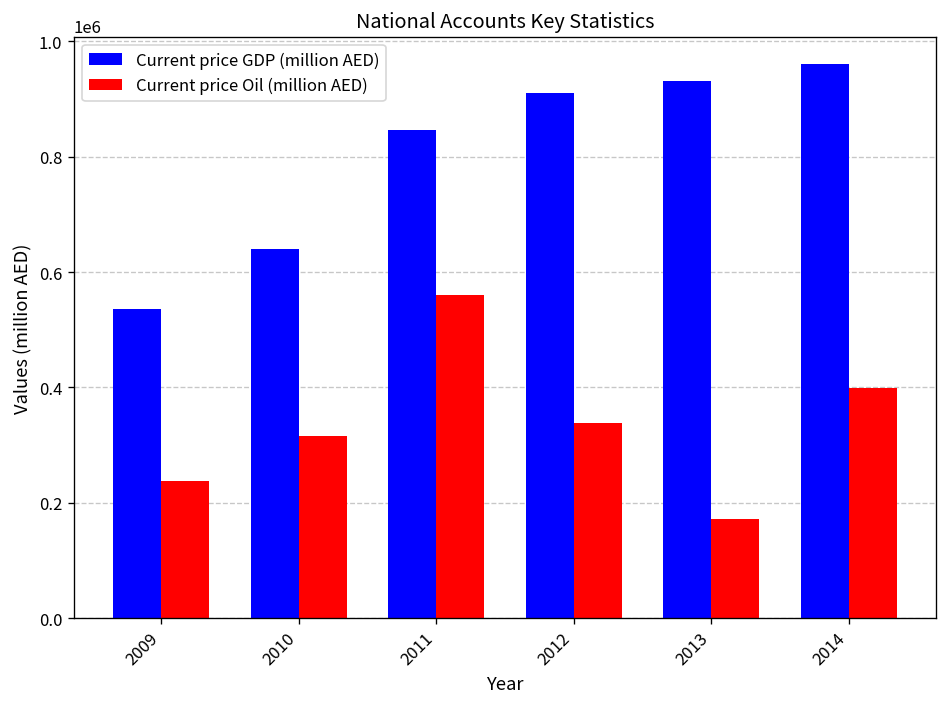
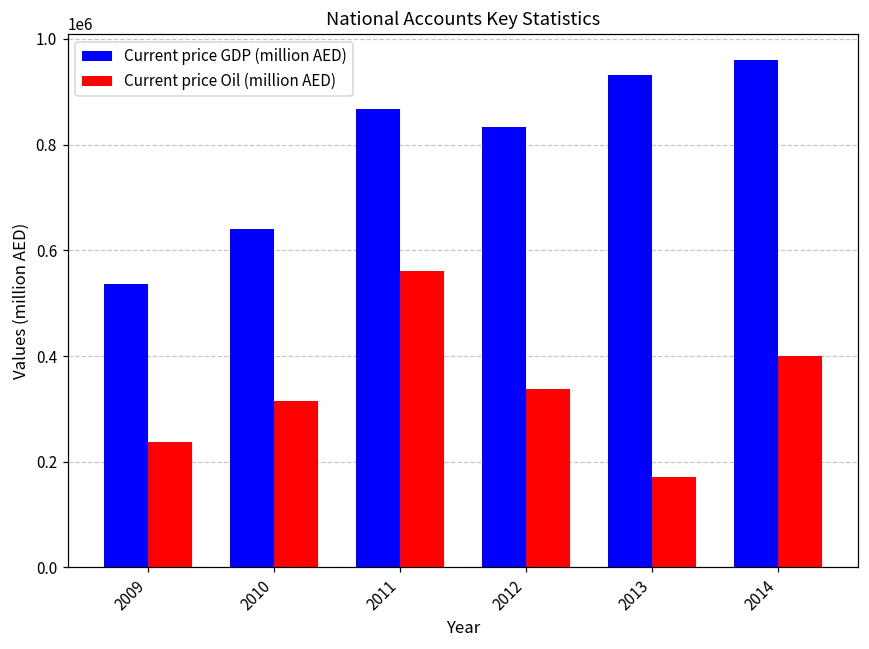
Current price GDP (million AED), 2011: 850000 -> 870000
Current price GDP (million AED), 2012: 910000 -> 830000
